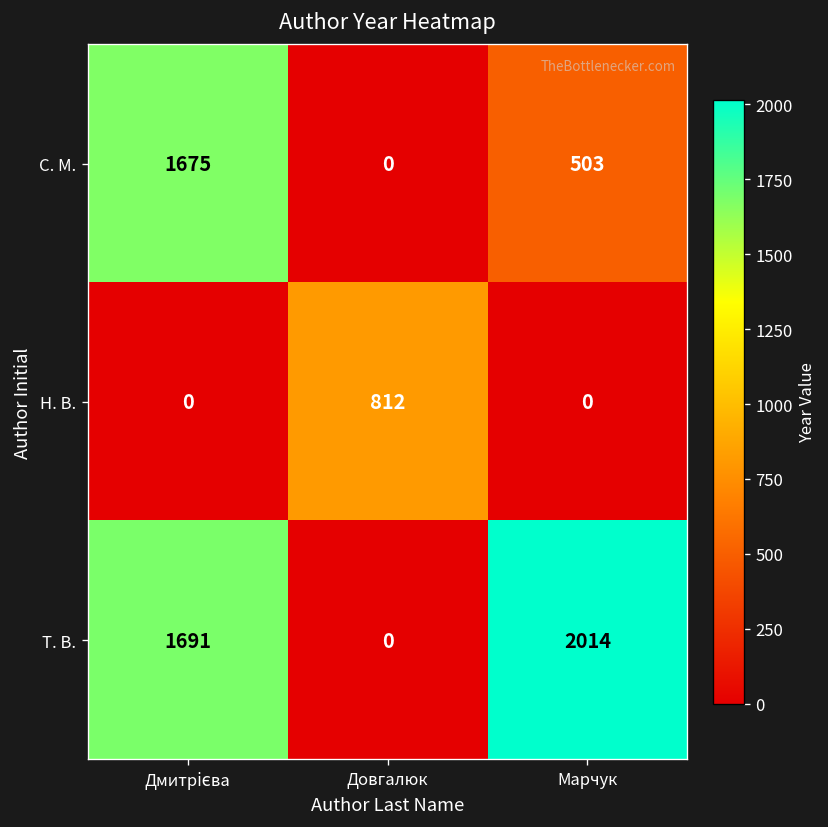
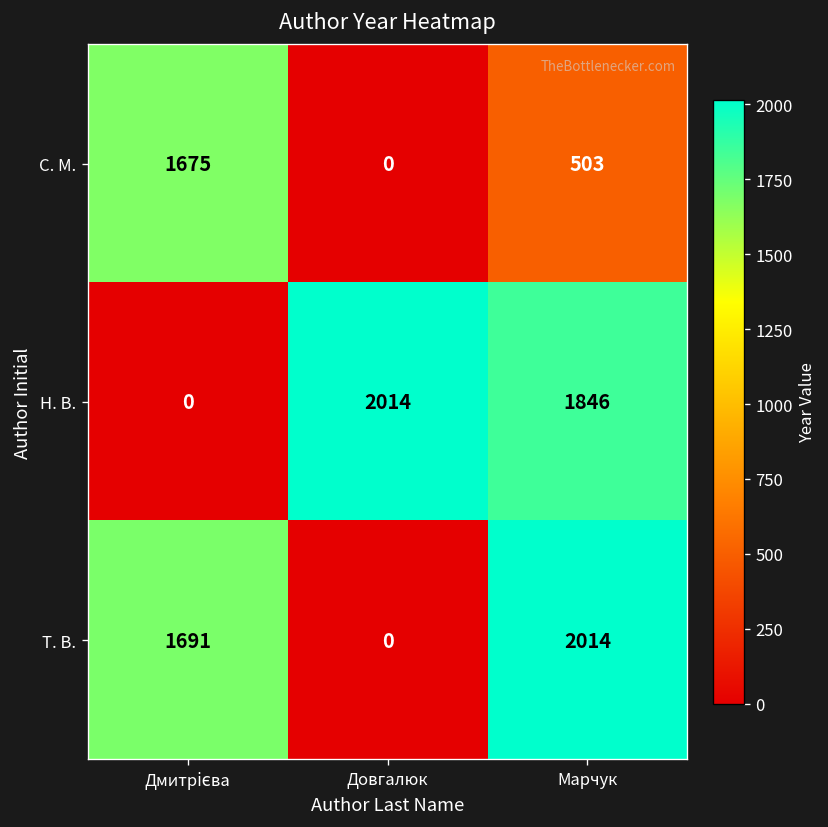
Н. В., Довгалюк: 812 -> 2014
Н. В., Марчук: 0 -> 1846
